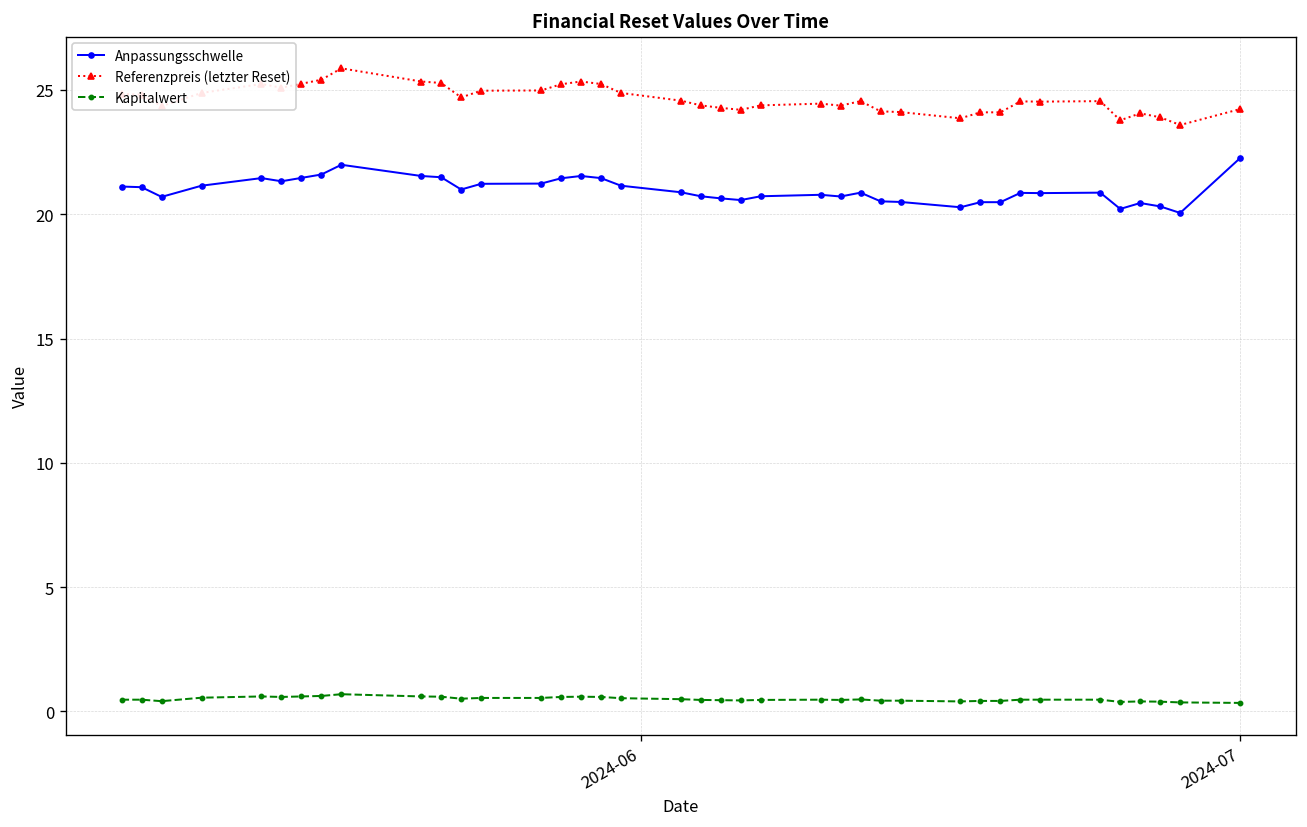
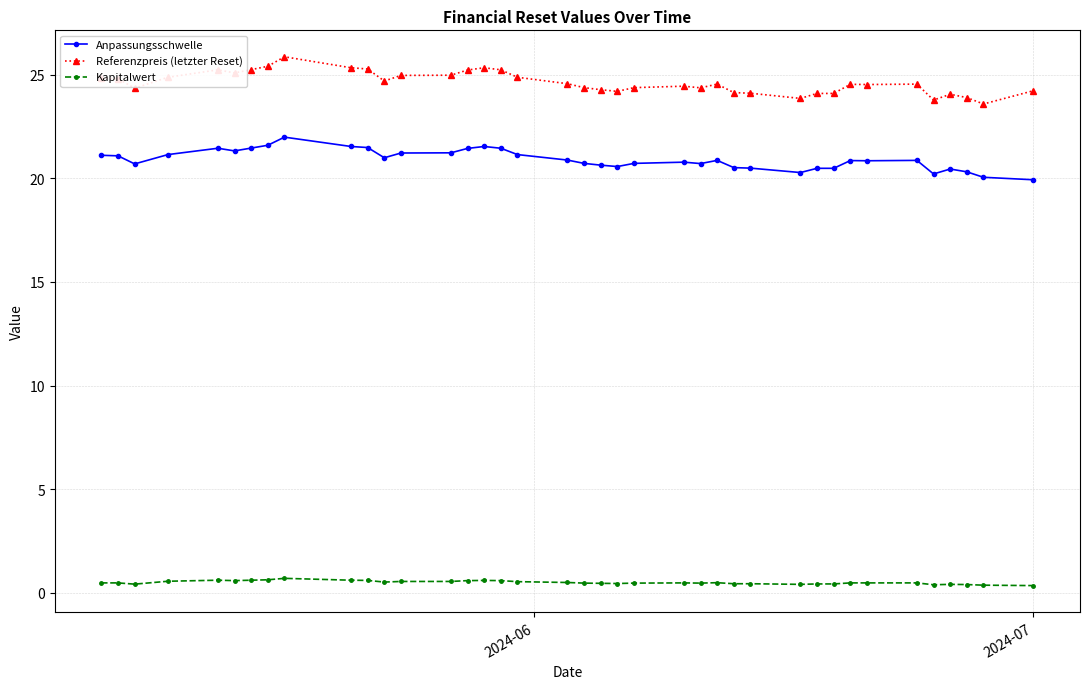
Anpassungsschwelle, 2024-07: 22.3 -> 19.9
